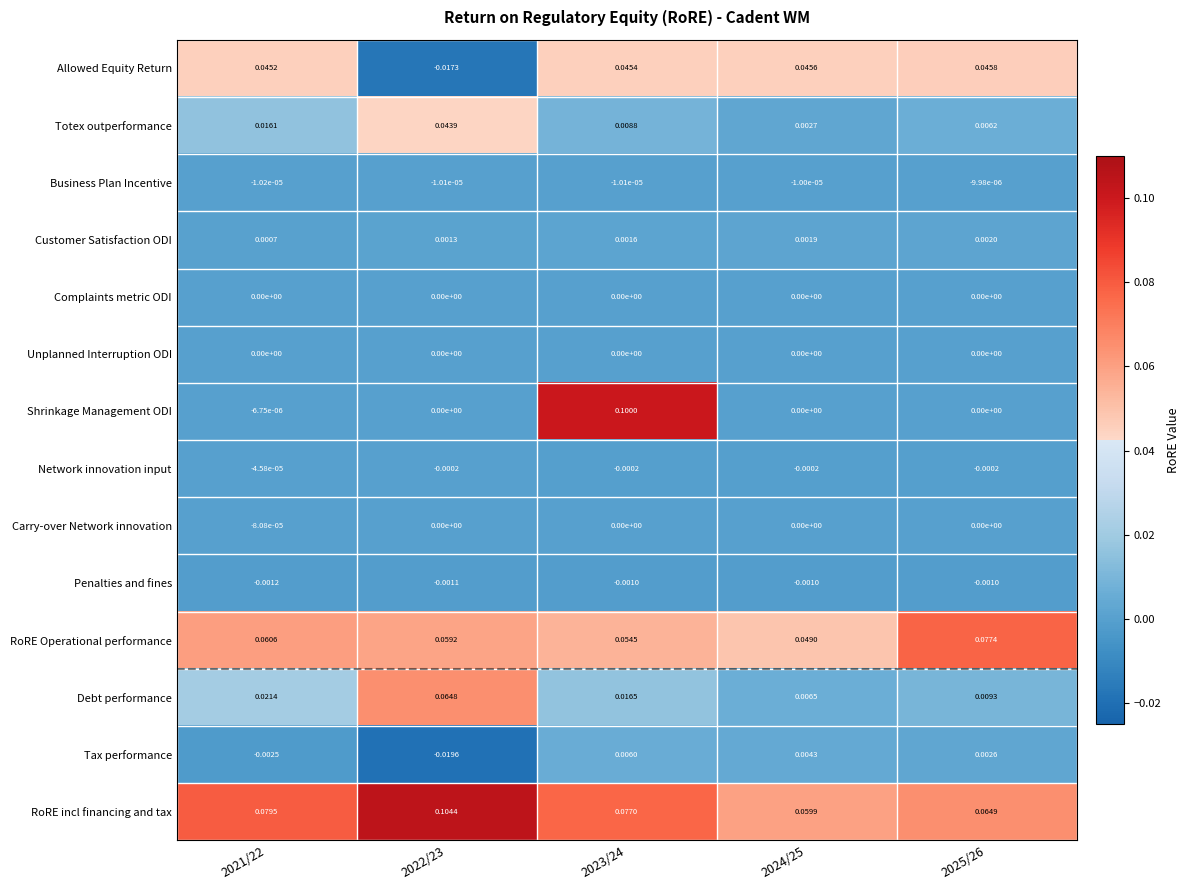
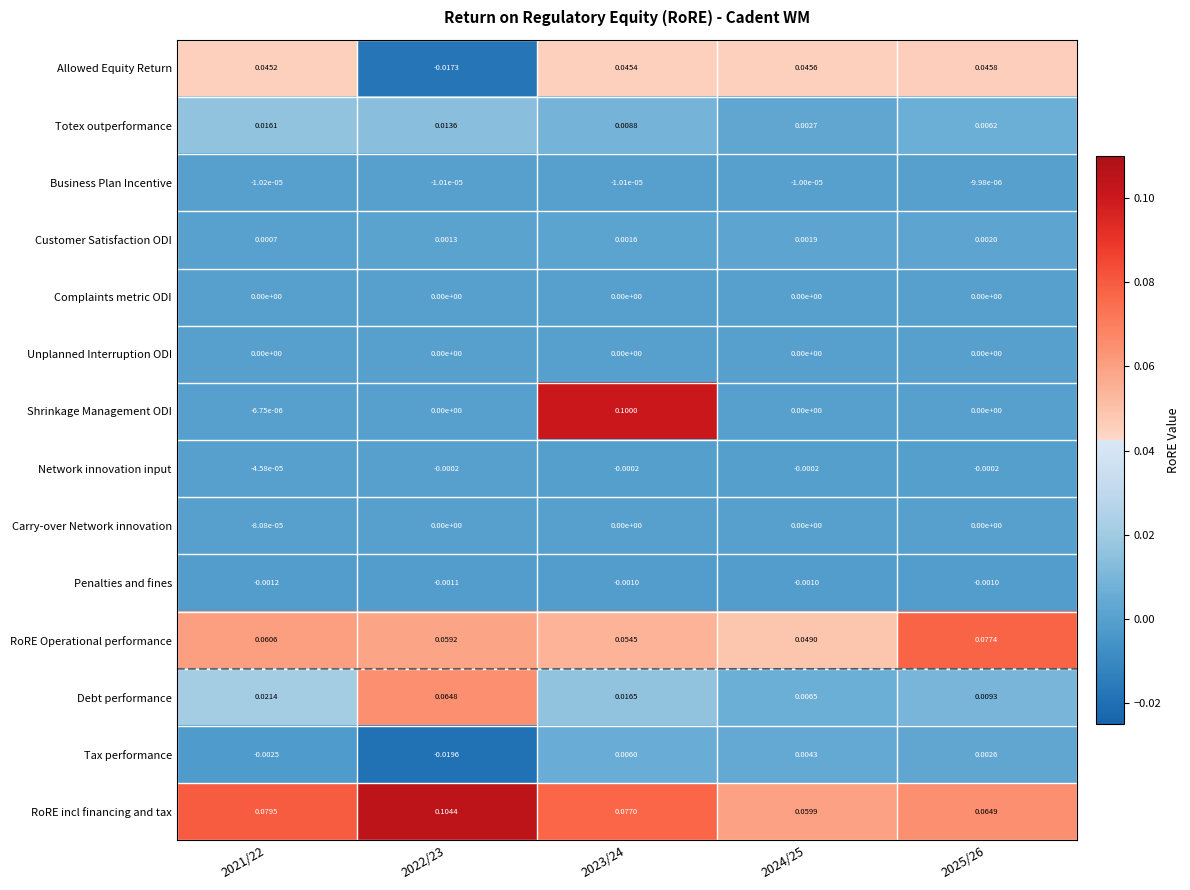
Totex outperformance, 2022/23: 0.0439 -> 0.0136
